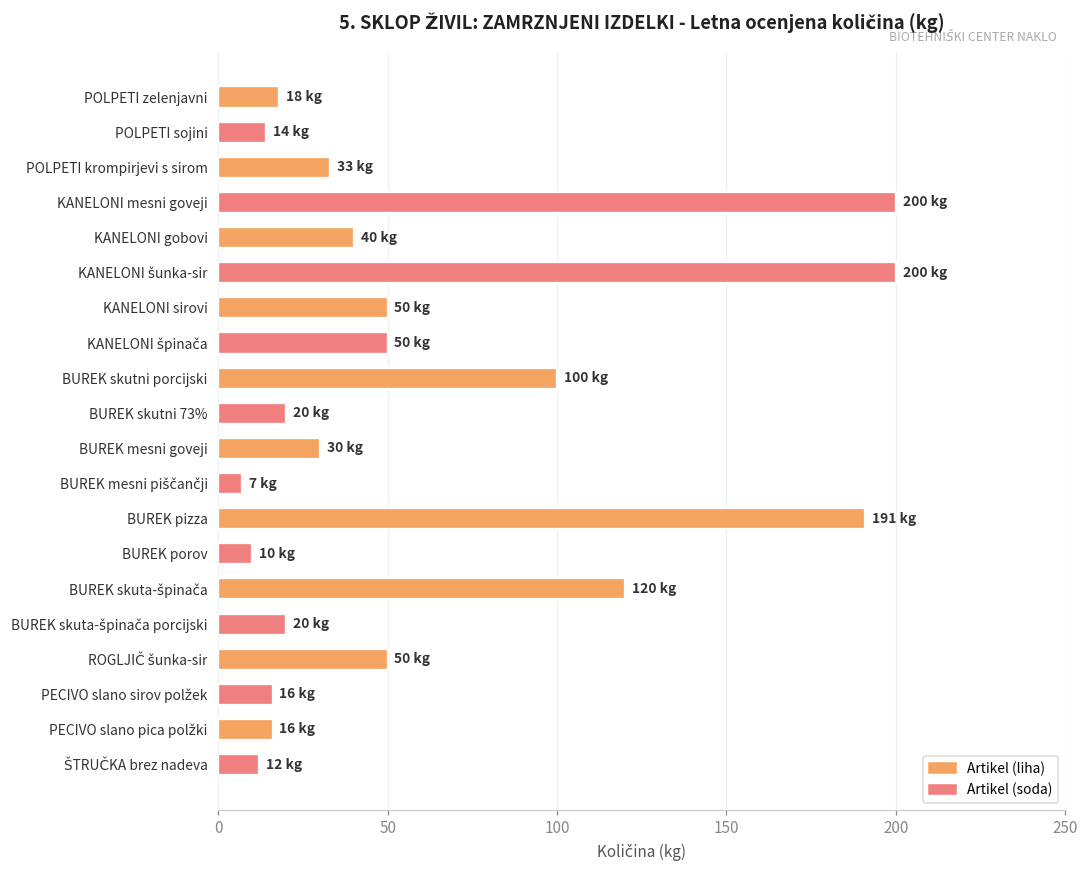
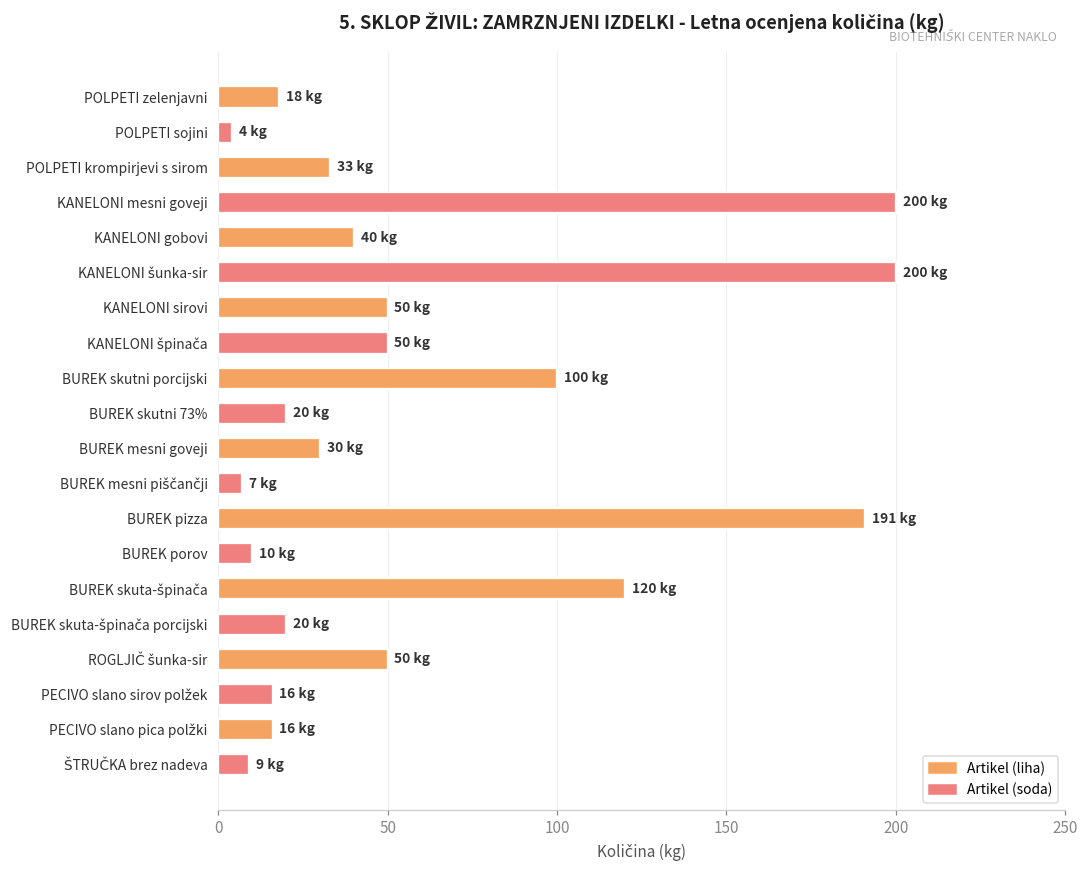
POLPETI sojini: 14 -> 4
ŠTRUČKA brez nadeva: 12 -> 9
